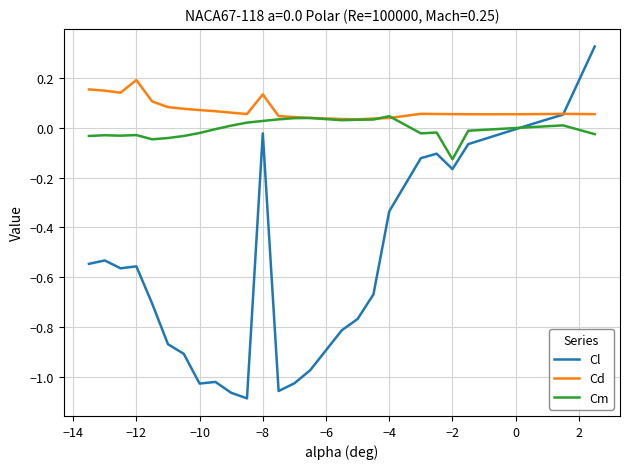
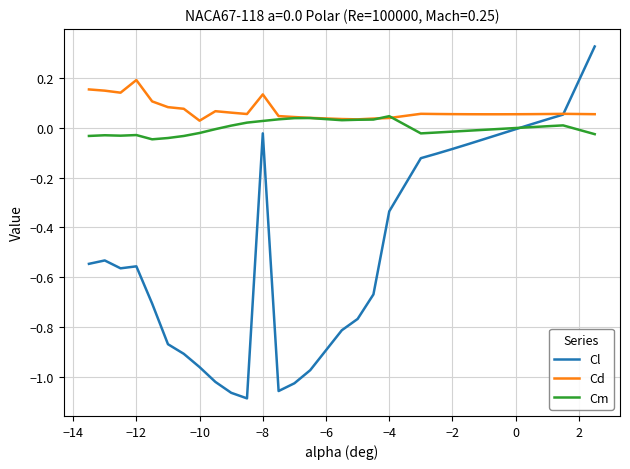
Cl, −10: -1.03 -> -0.96
Cd, −10: 0.07 -> 0.03
Cl, −2: -0.17 -> -0.09
Cm, −2: -0.13 -> -0.02
